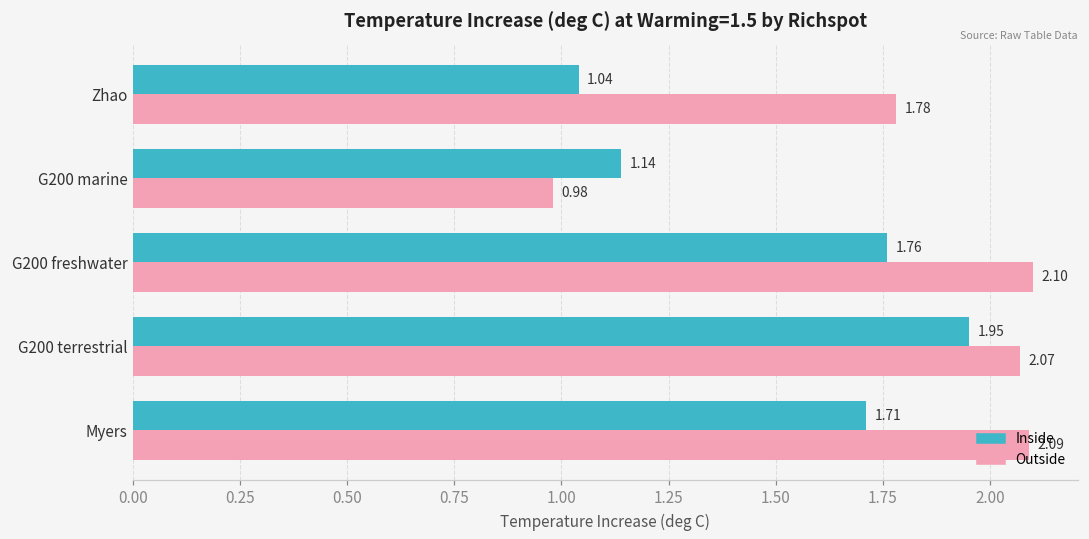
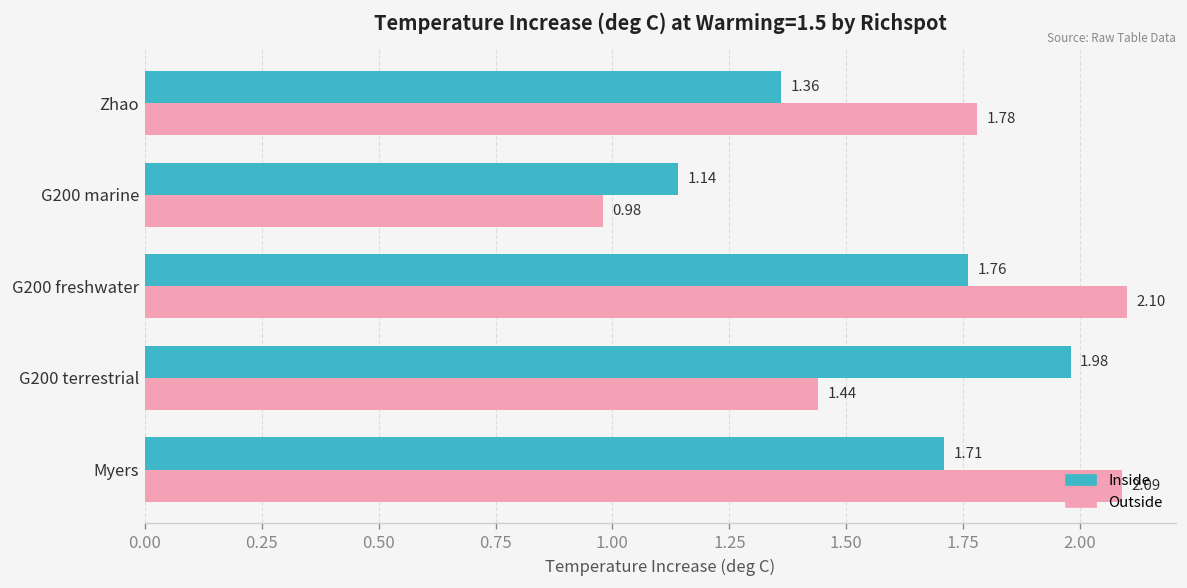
Inside, Zhao: 1.04 -> 1.36
Inside, G200 terrestrial: 1.95 -> 1.98
Outside, G200 terrestrial: 2.07 -> 1.44
